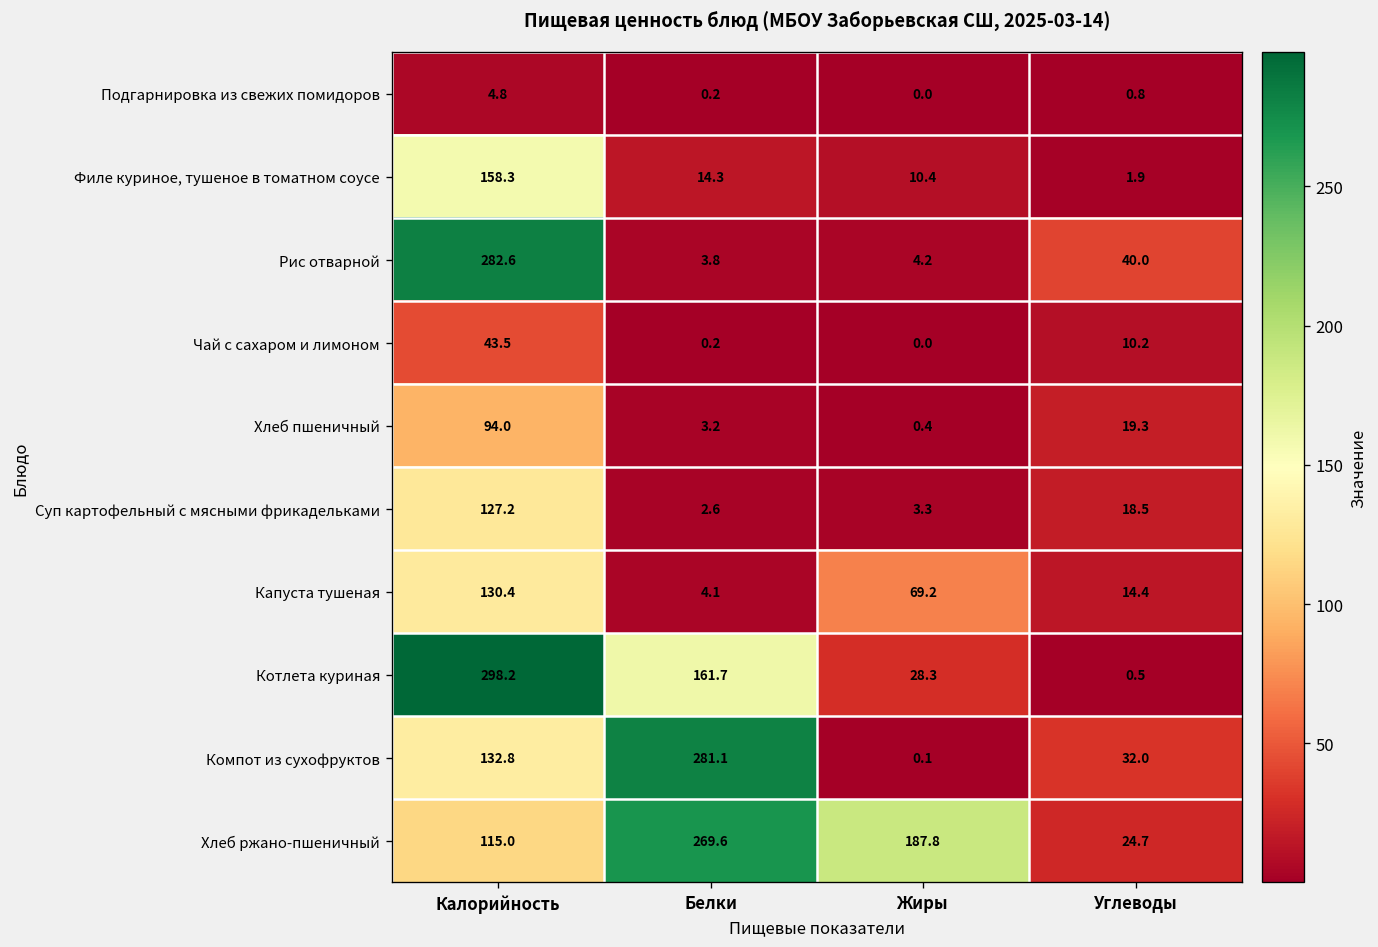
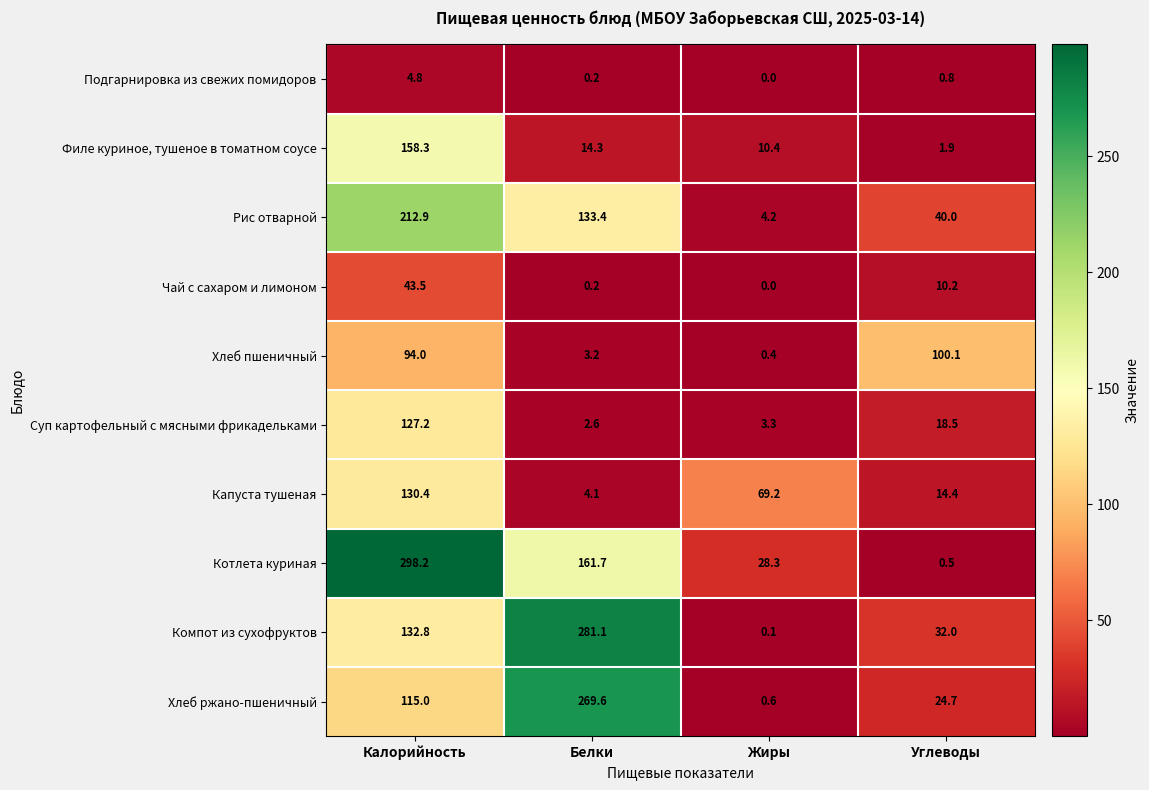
Рис отварной, Калорийность: 282.6 -> 212.9
Рис отварной, Белки: 3.8 -> 133.4
Хлеб пшеничный, Углеводы: 19.3 -> 100.1
Хлеб ржано-пшеничный, Жиры: 187.8 -> 0.6
